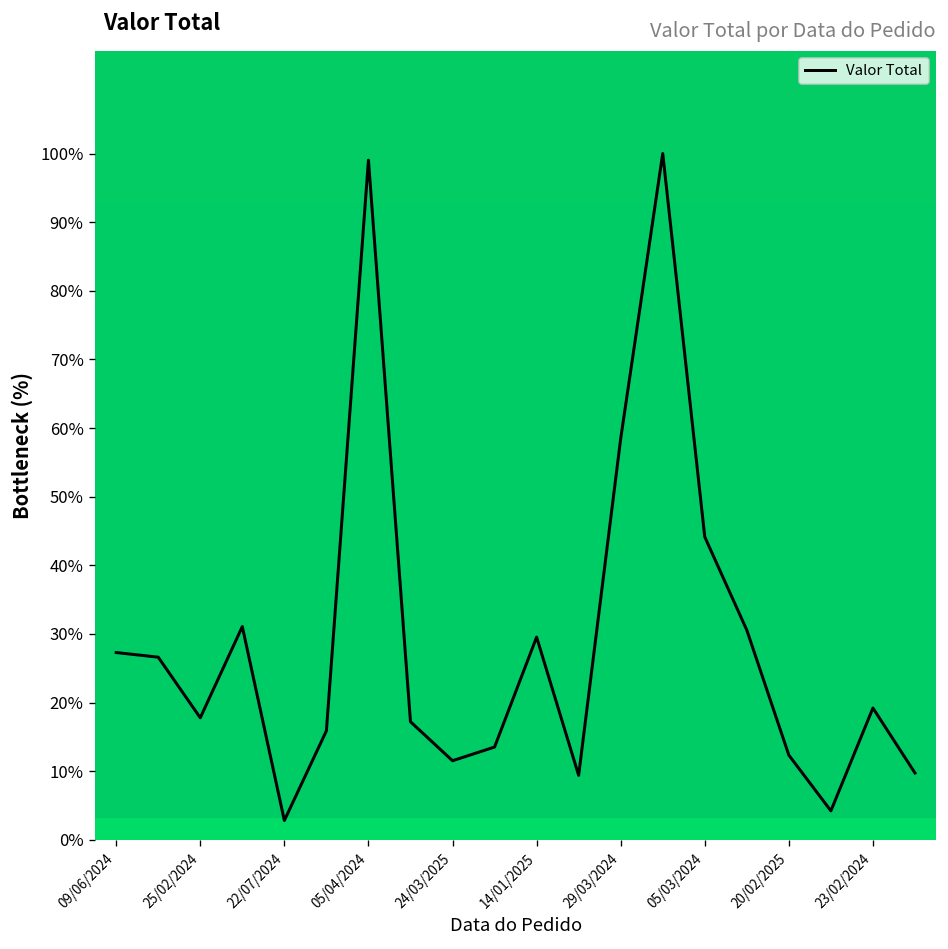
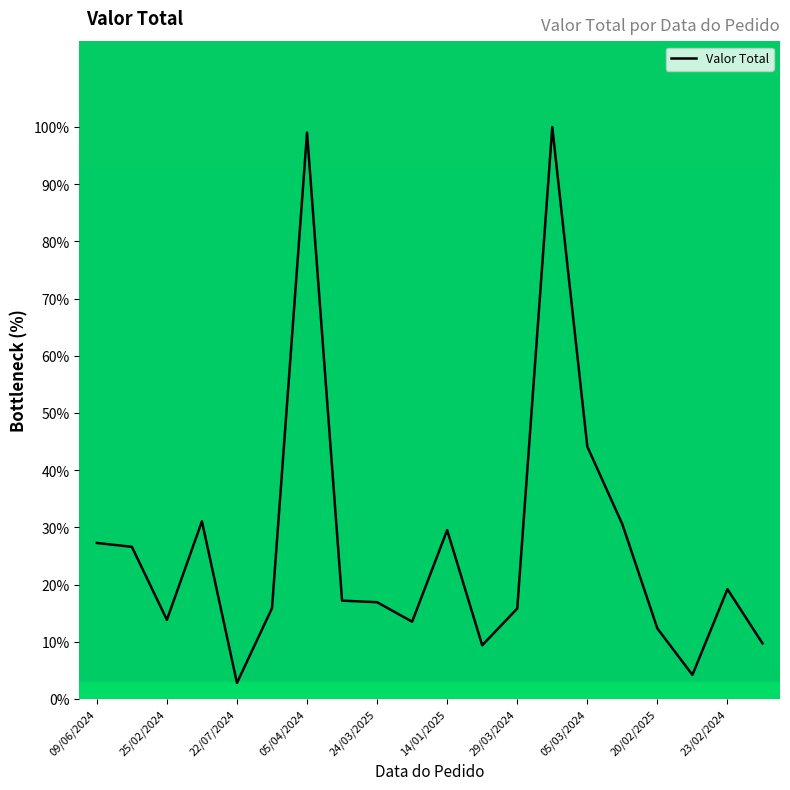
25/02/2024: 18% -> 14%
24/03/2025: 12% -> 17%
29/03/2024: 58% -> 16%
